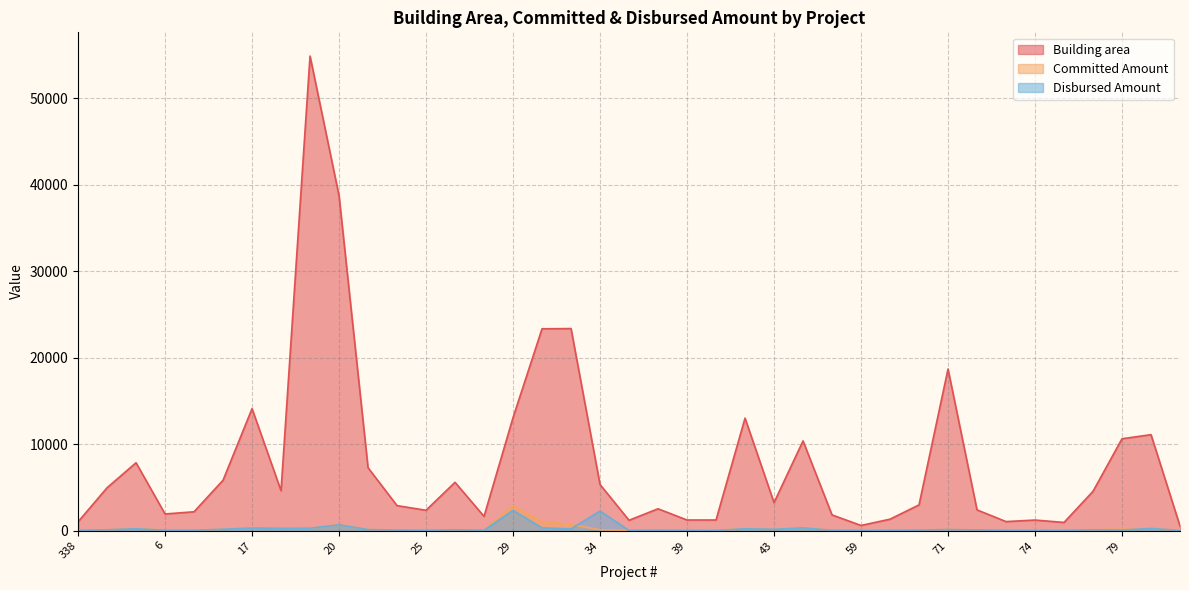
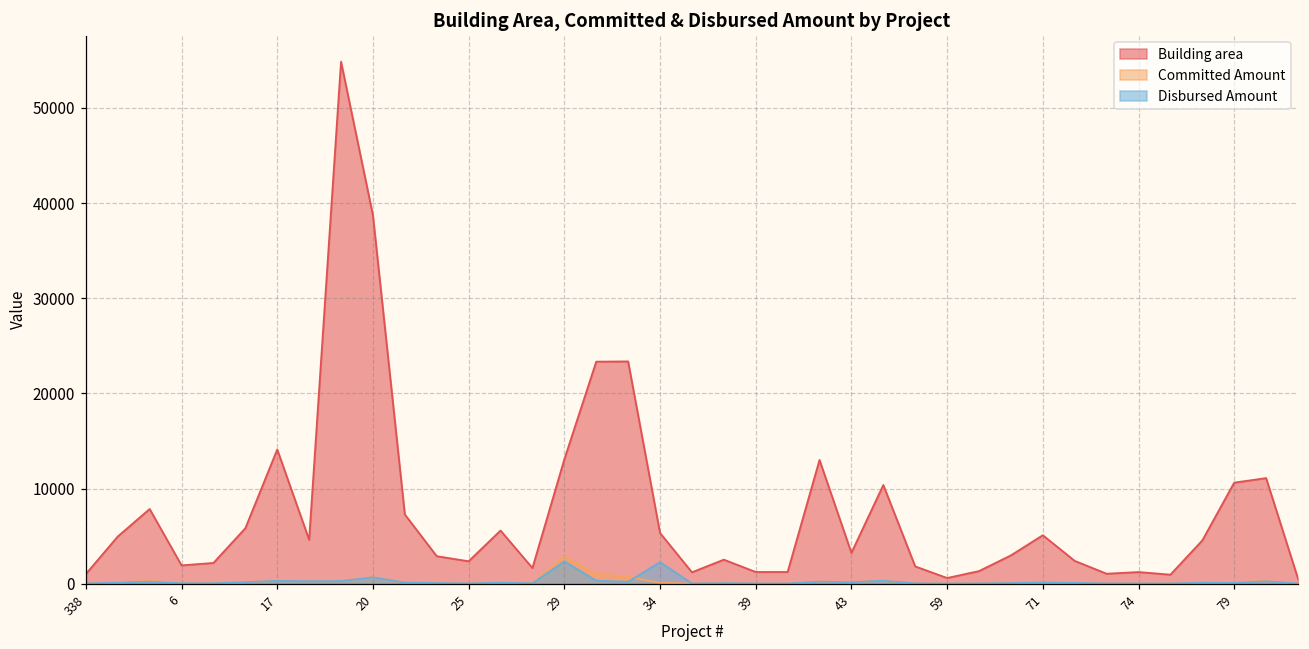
Building area, 71: 19000 -> 5000
